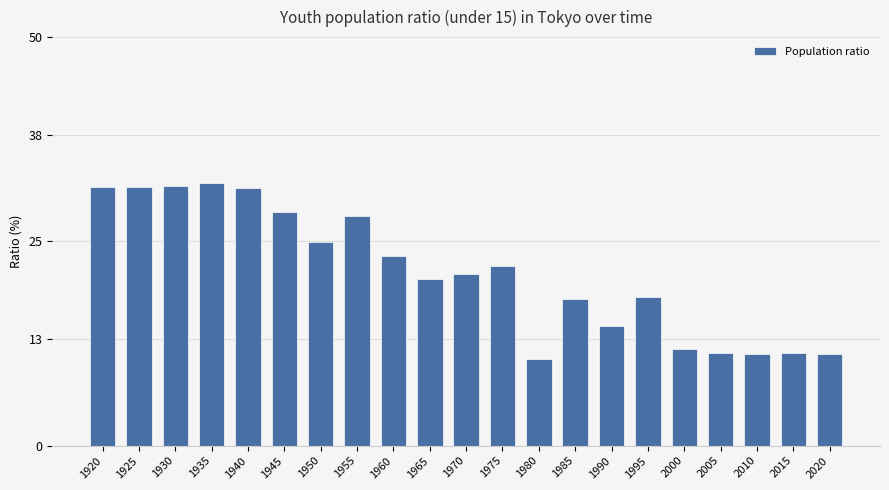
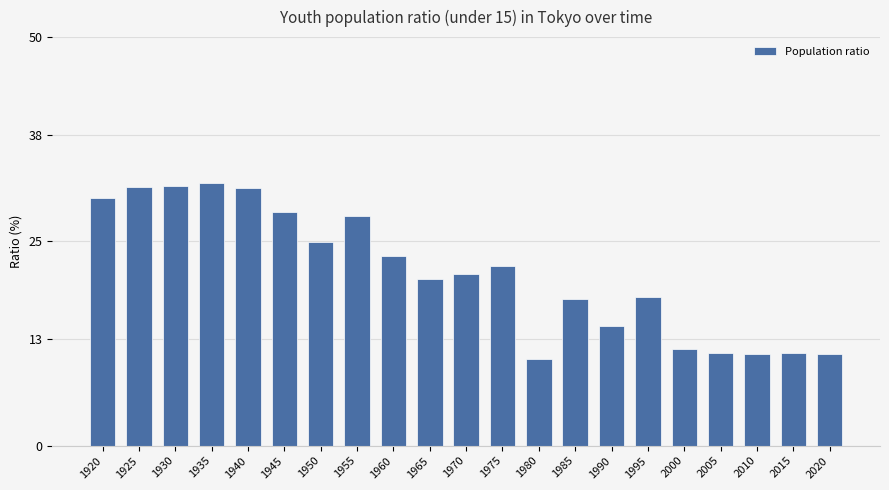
1920: 32 -> 30
